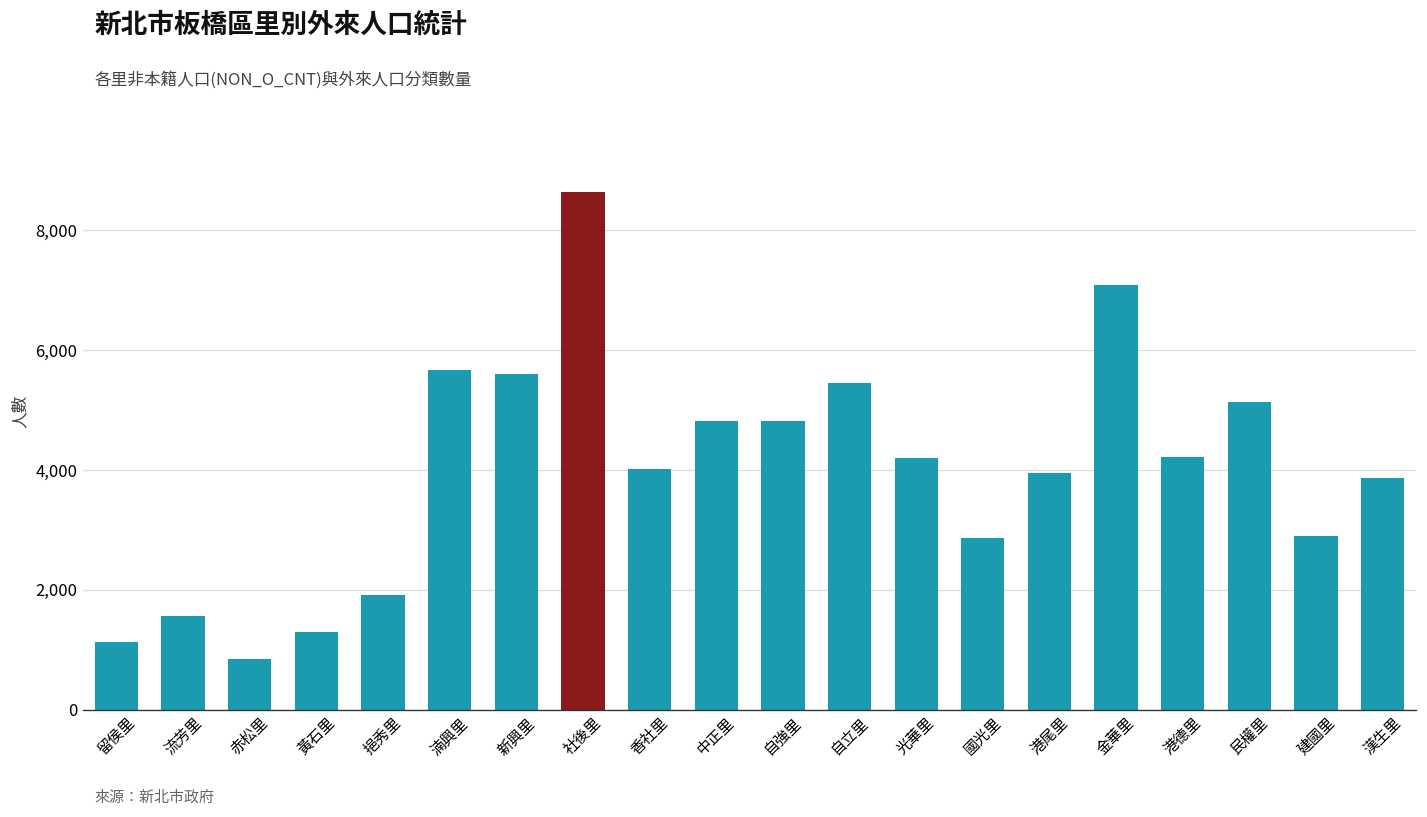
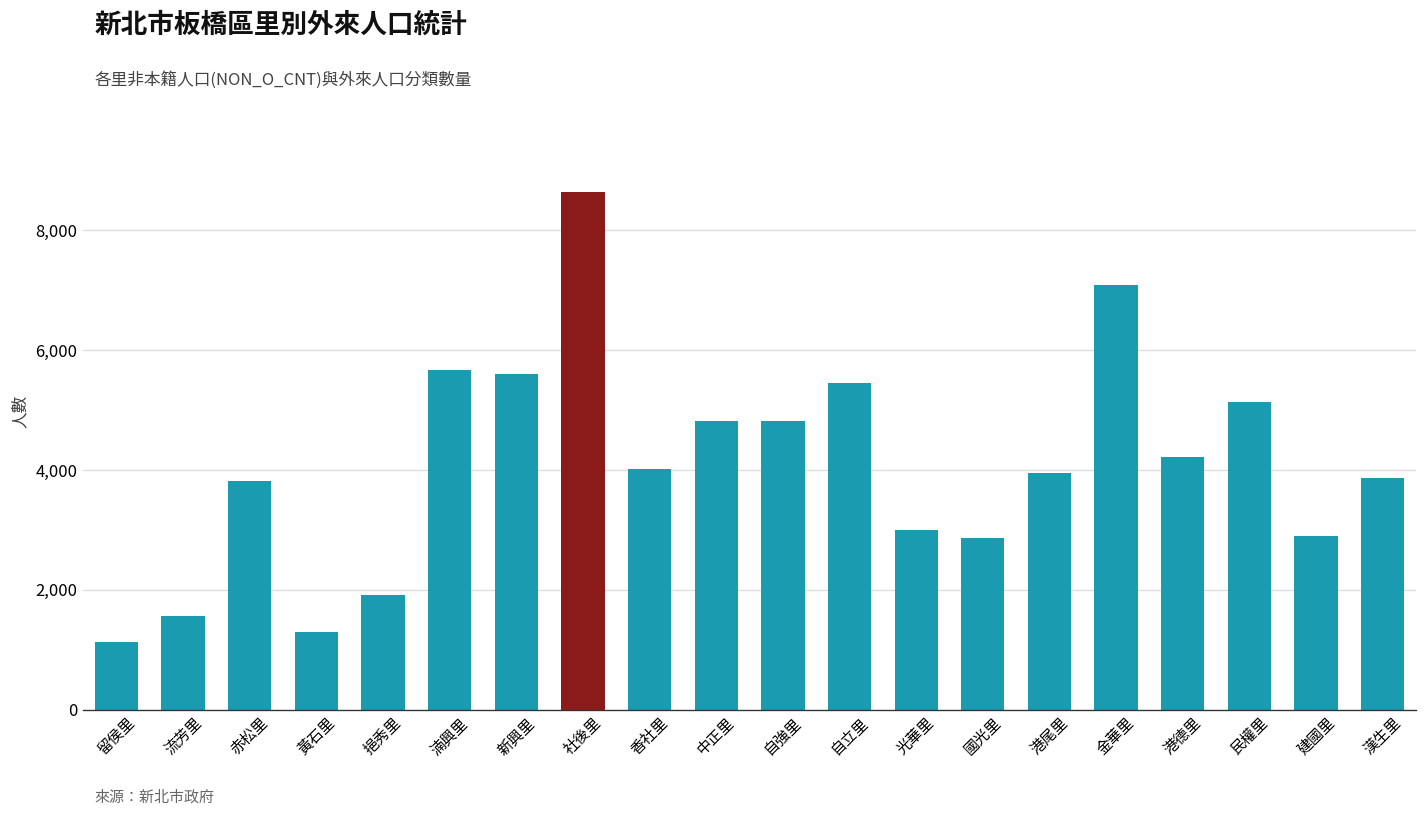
赤松里: 800 -> 3,800
光華里: 4,200 -> 3,000
